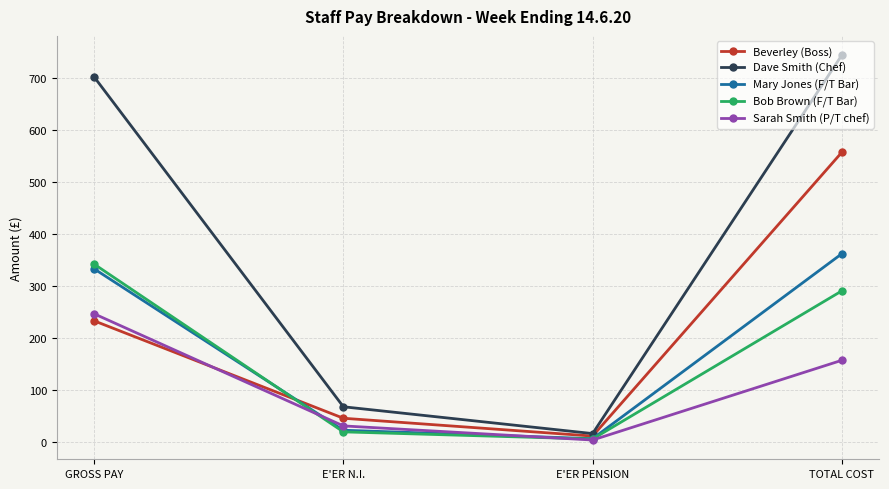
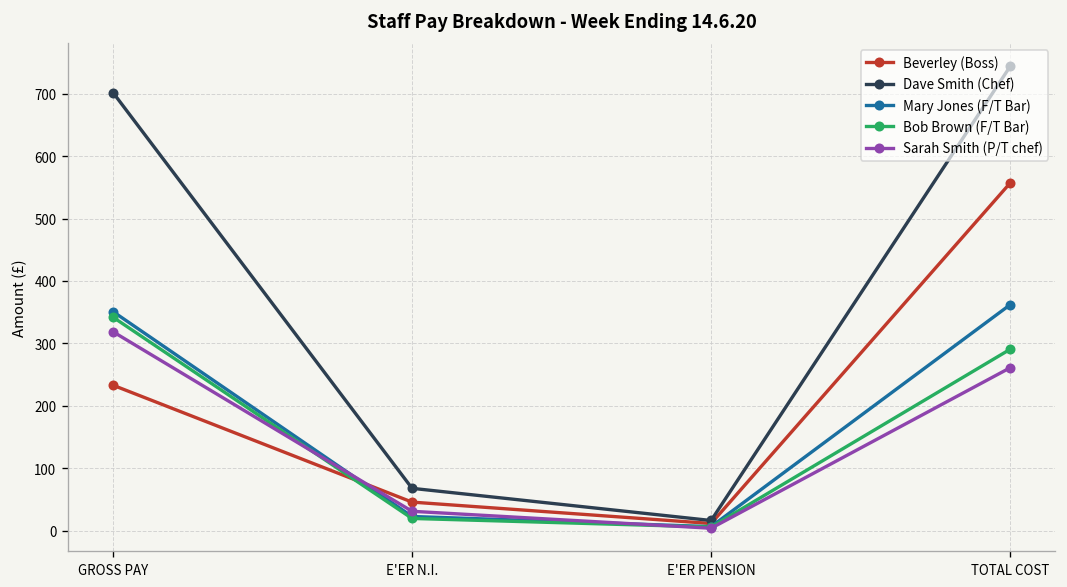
Mary Jones (F/T Bar), GROSS PAY: 330 -> 350
Sarah Smith (P/T chef), GROSS PAY: 250 -> 320
Sarah Smith (P/T chef), TOTAL COST: 160 -> 260
